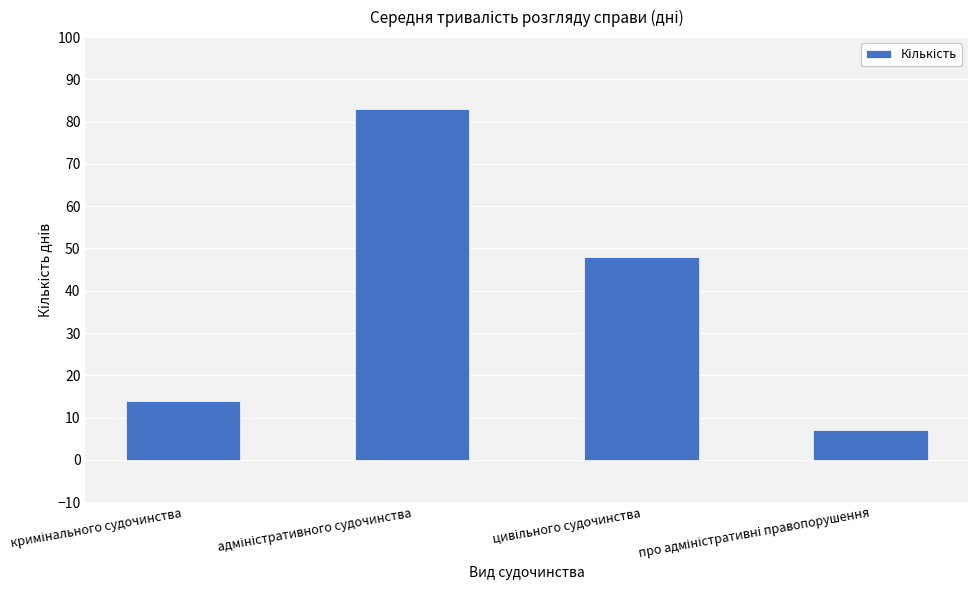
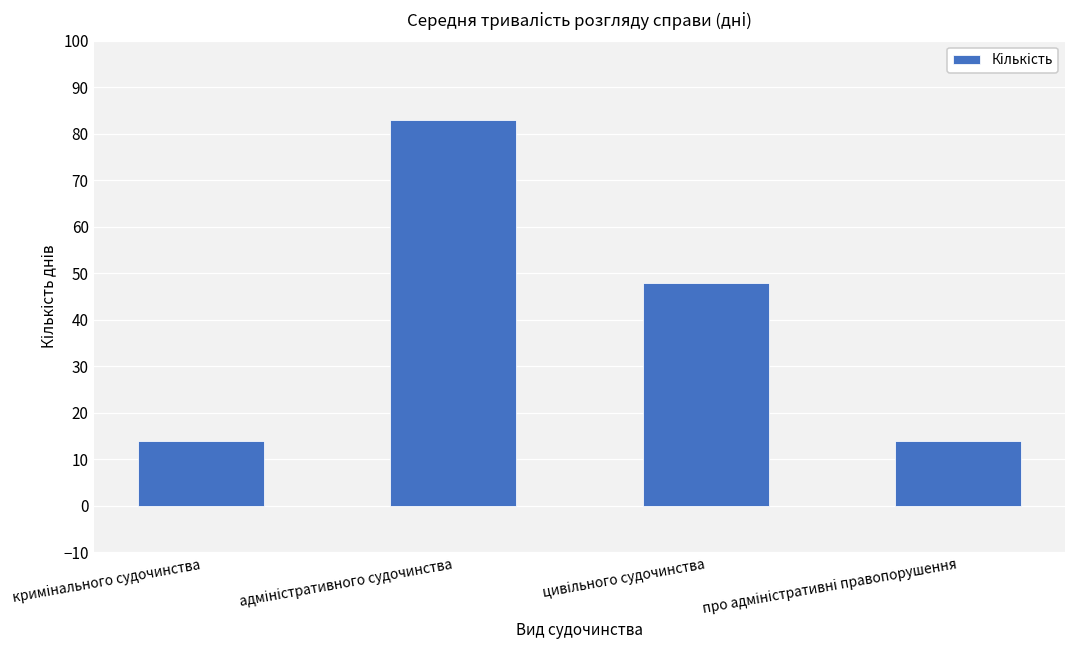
про адміністративні правопорушення: 7 -> 14
